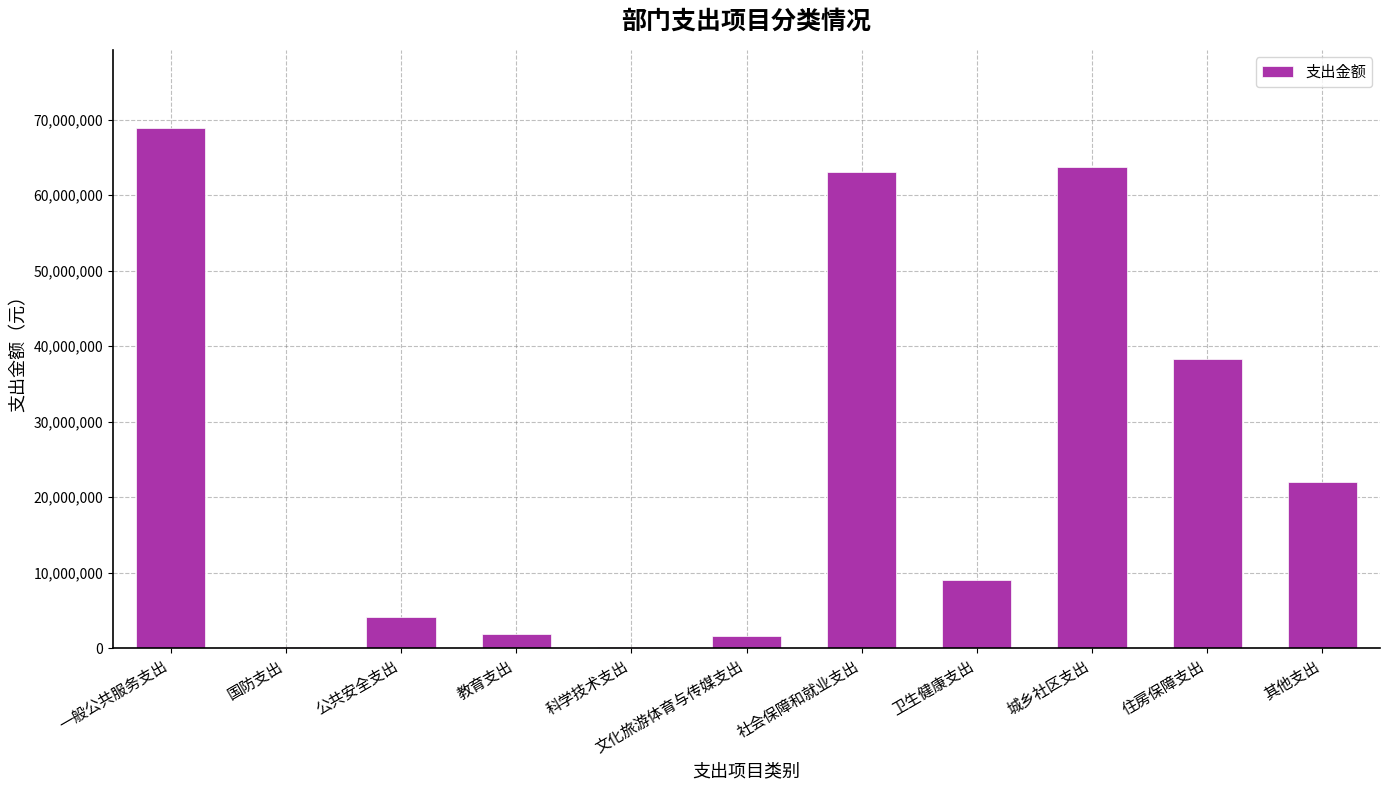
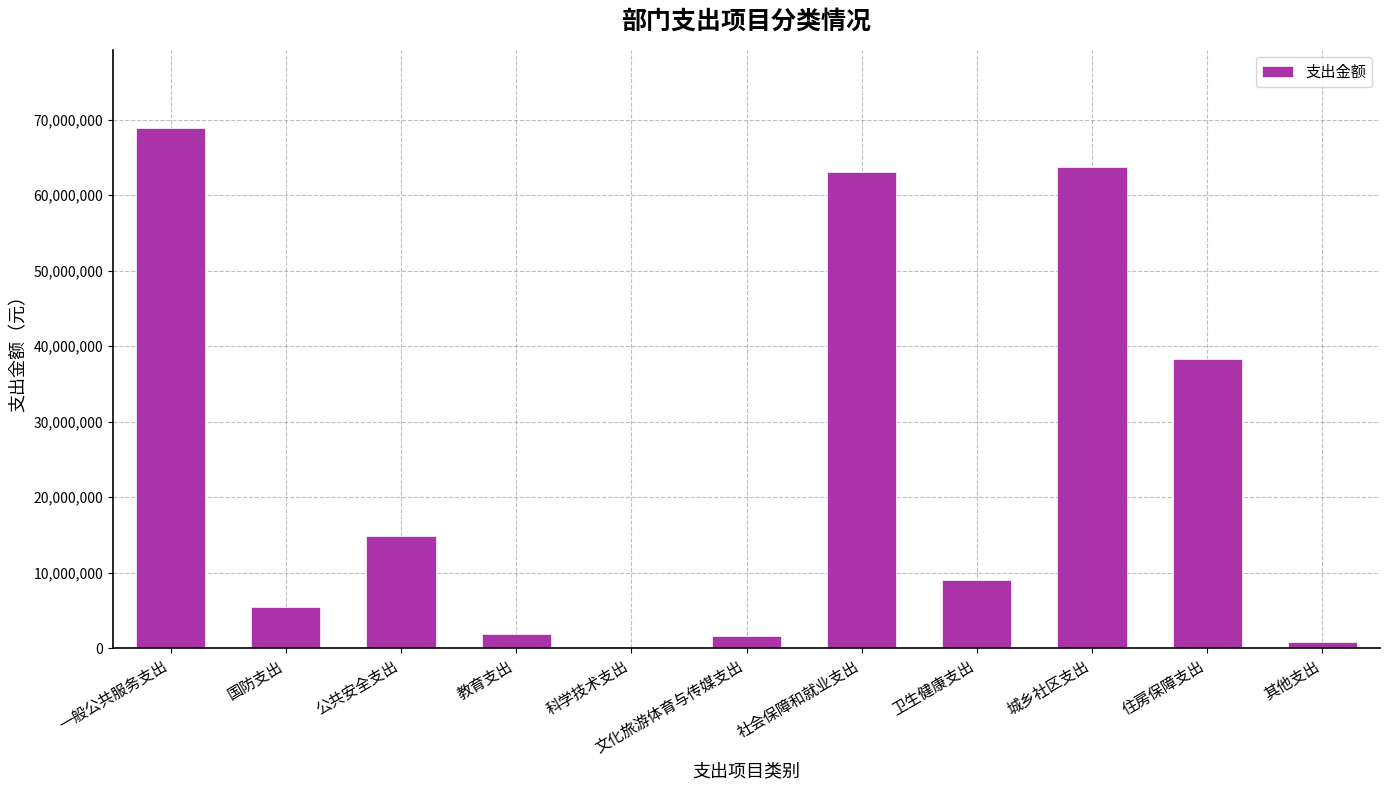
国防支出: 0 -> 5,000,000
公共安全支出: 4,000,000 -> 15,000,000
其他支出: 22,000,000 -> 1,000,000
